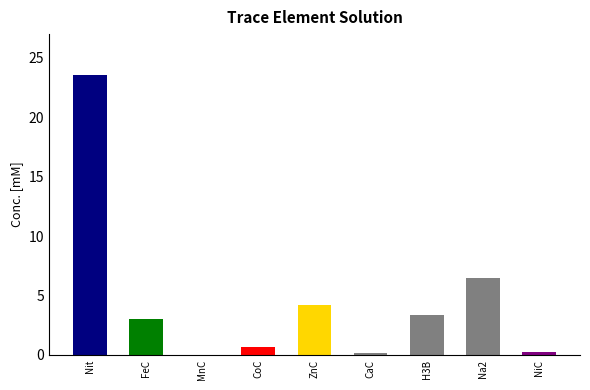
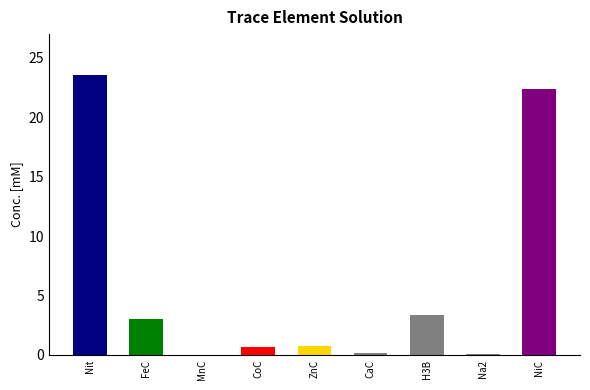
ZnC: 4.2 -> 0.7
Na2: 6.5 -> 0.0
NiC: 0.2 -> 22.4
